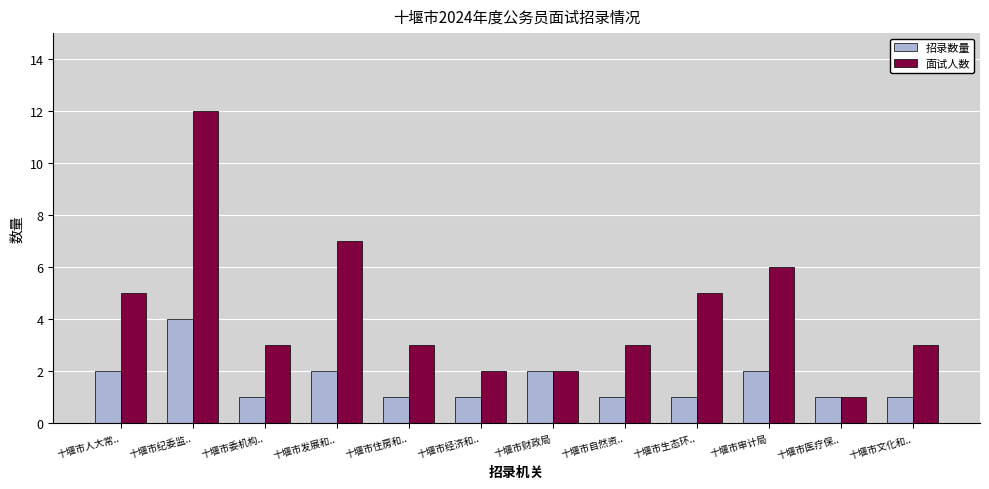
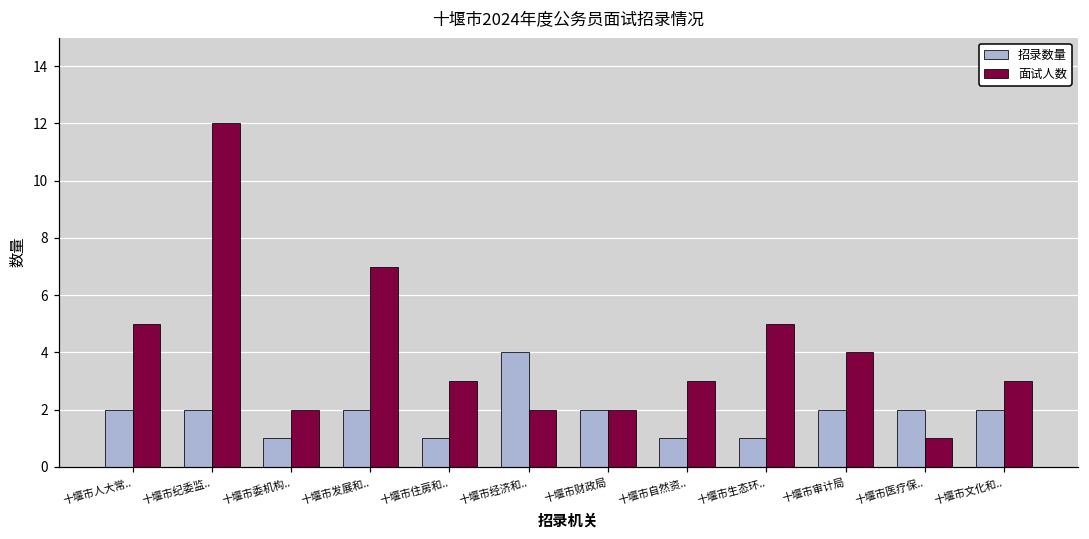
招录数量, 十堰市纪委监..: 4 -> 2
面试人数, 十堰市委机构..: 3 -> 2
招录数量, 十堰市经济和..: 1 -> 4
面试人数, 十堰市审计局: 6 -> 4
招录数量, 十堰市医疗保..: 1 -> 2
招录数量, 十堰市文化和..: 1 -> 2
